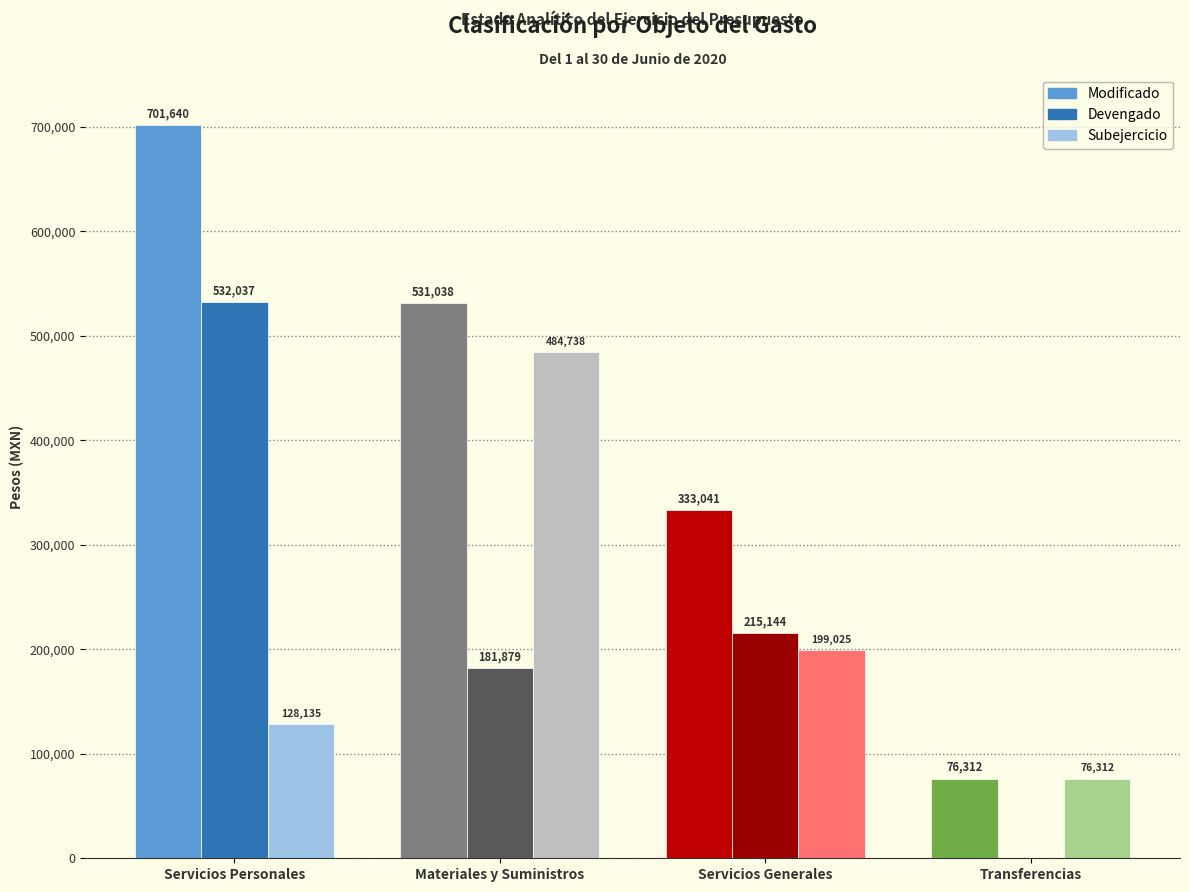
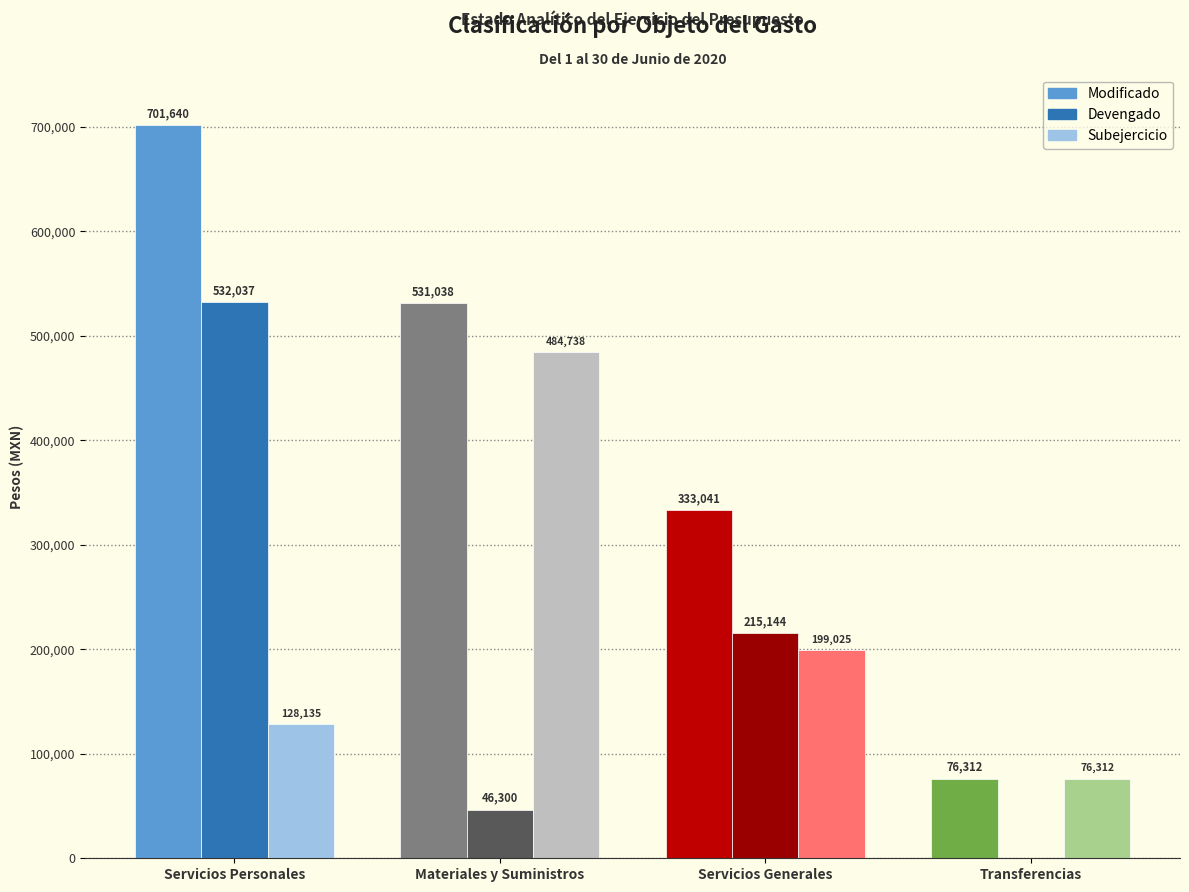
Devengado, Materiales y Suministros: 181,879 -> 46,300
